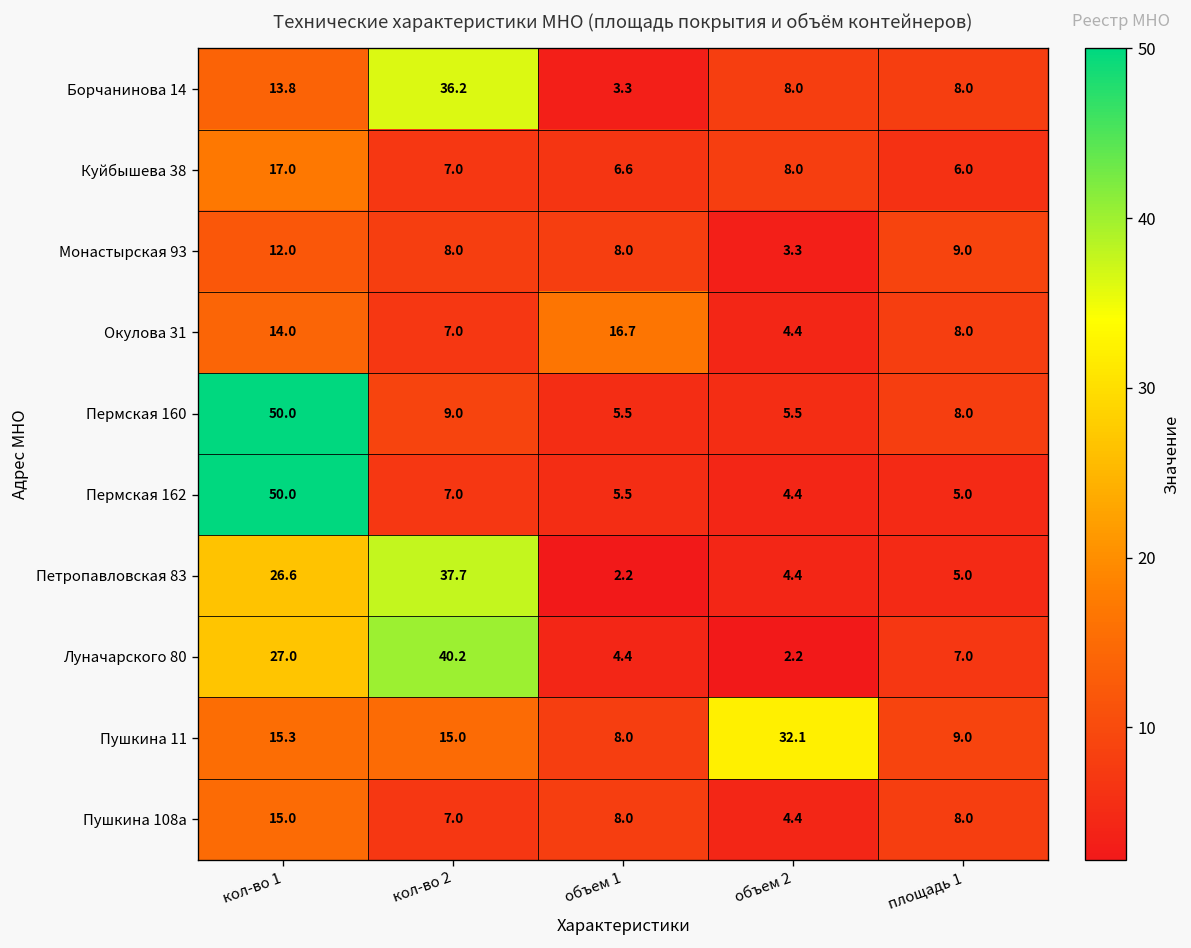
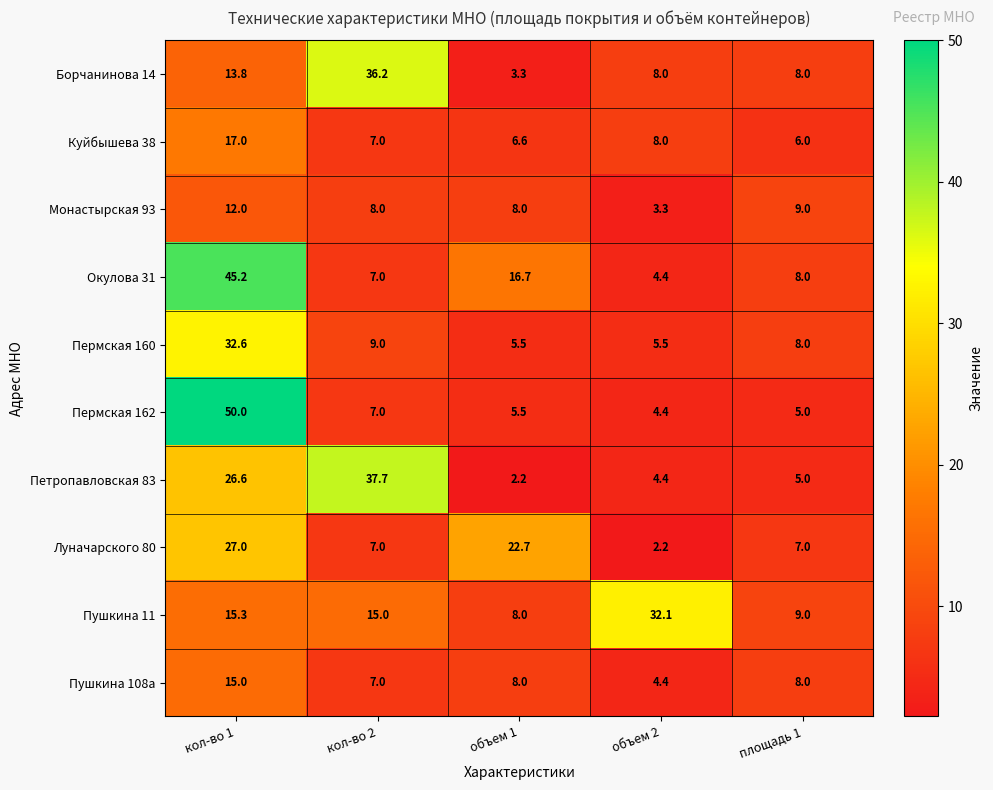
Окулова 31, кол-во 1: 14.0 -> 45.2
Пермская 160, кол-во 1: 50.0 -> 32.6
Луначарского 80, кол-во 2: 40.2 -> 7.0
Луначарского 80, объем 1: 4.4 -> 22.7
